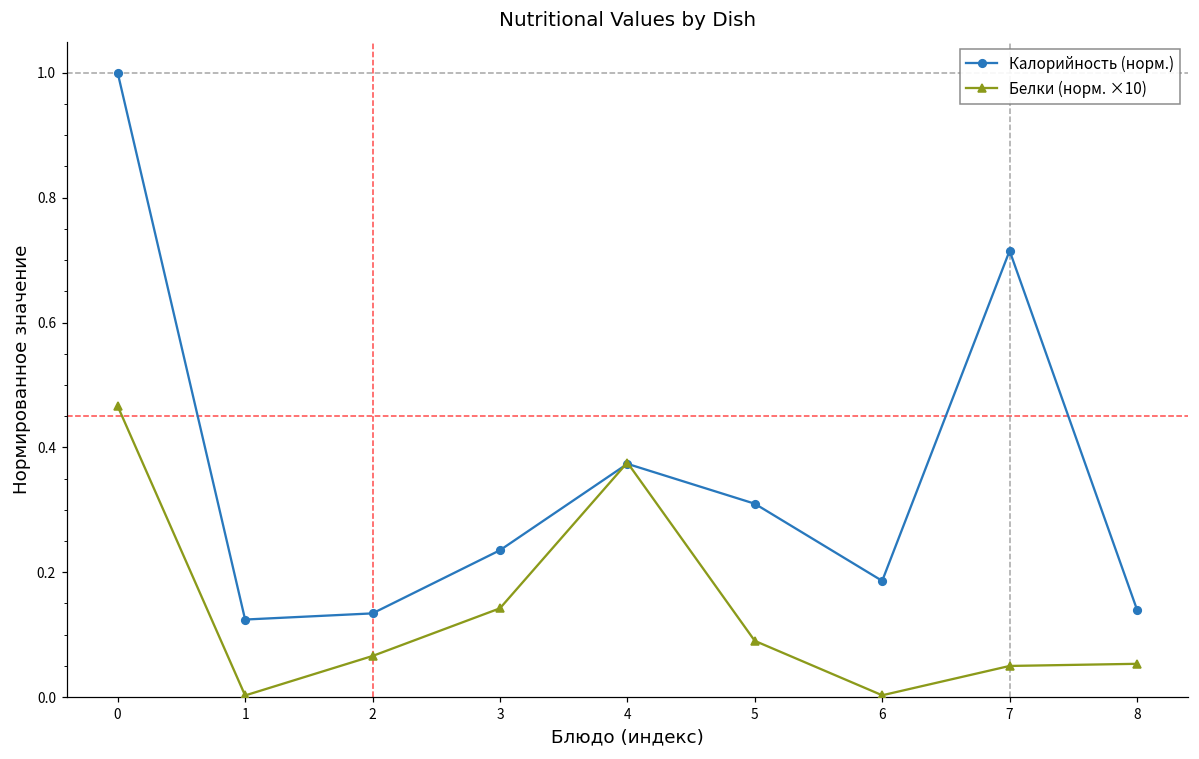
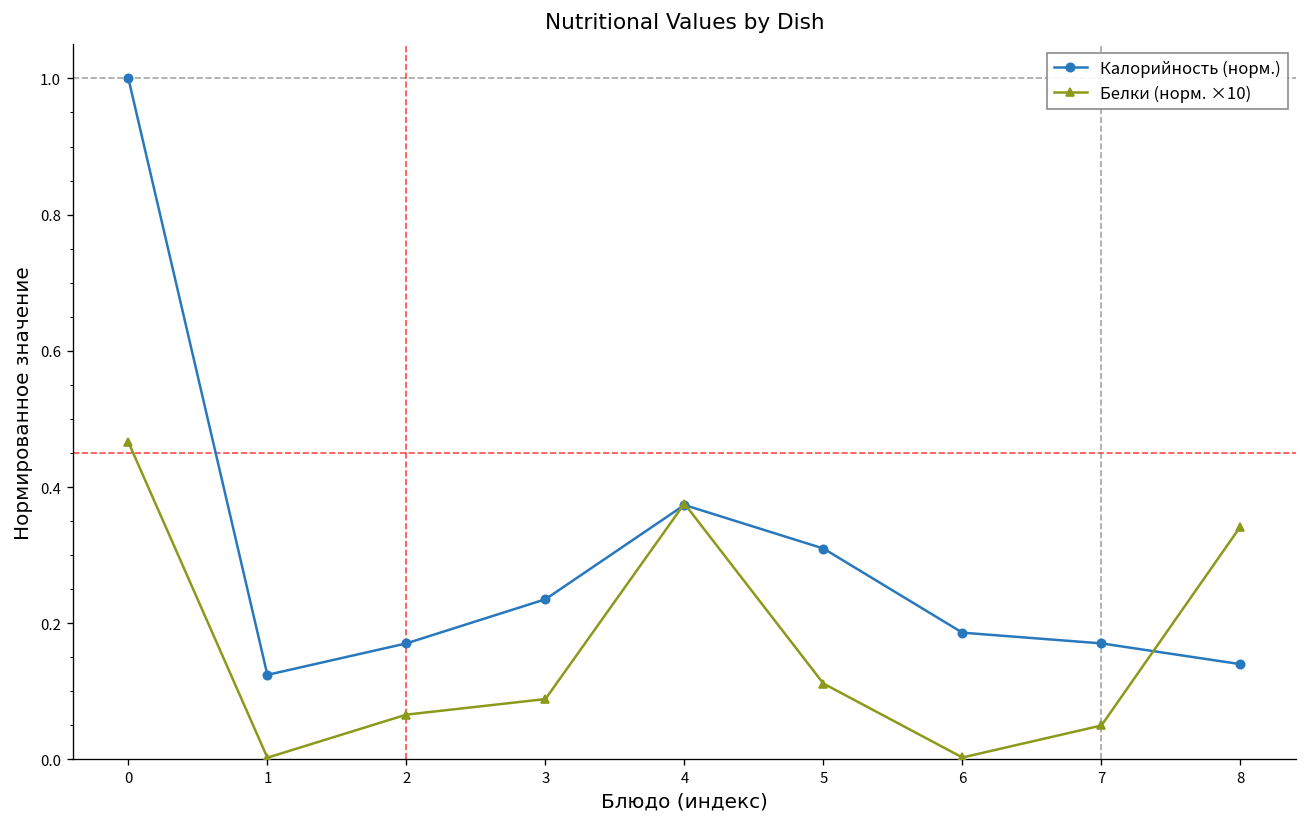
Калорийность (норм.), 2: 0.13 -> 0.17
Белки (норм. ×10), 3: 0.14 -> 0.09
Белки (норм. ×10), 5: 0.09 -> 0.11
Калорийность (норм.), 7: 0.71 -> 0.17
Белки (норм. ×10), 8: 0.05 -> 0.34
